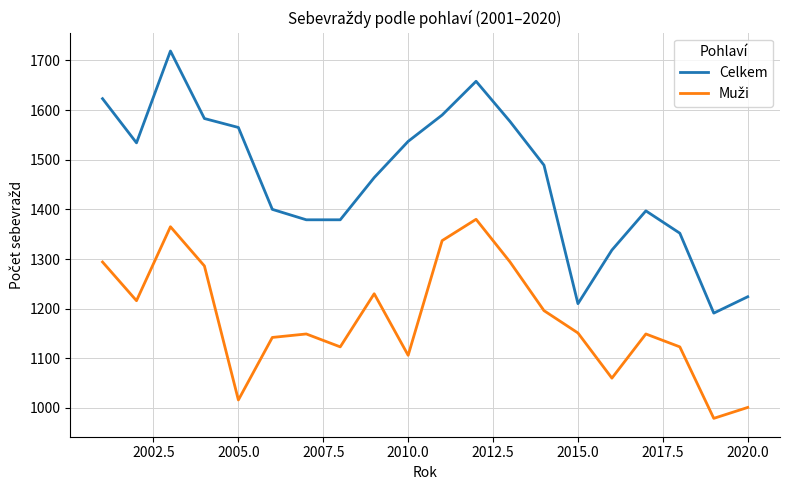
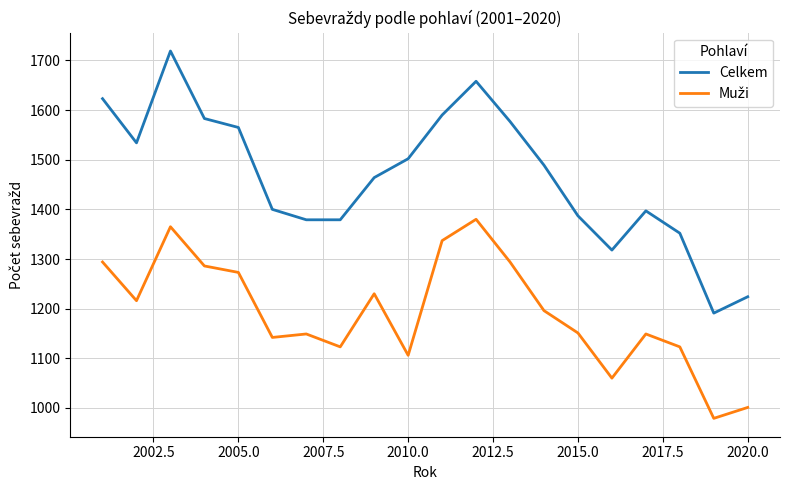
Muži, 2005.0: 1020 -> 1270
Celkem, 2010.0: 1540 -> 1500
Celkem, 2015.0: 1210 -> 1390
